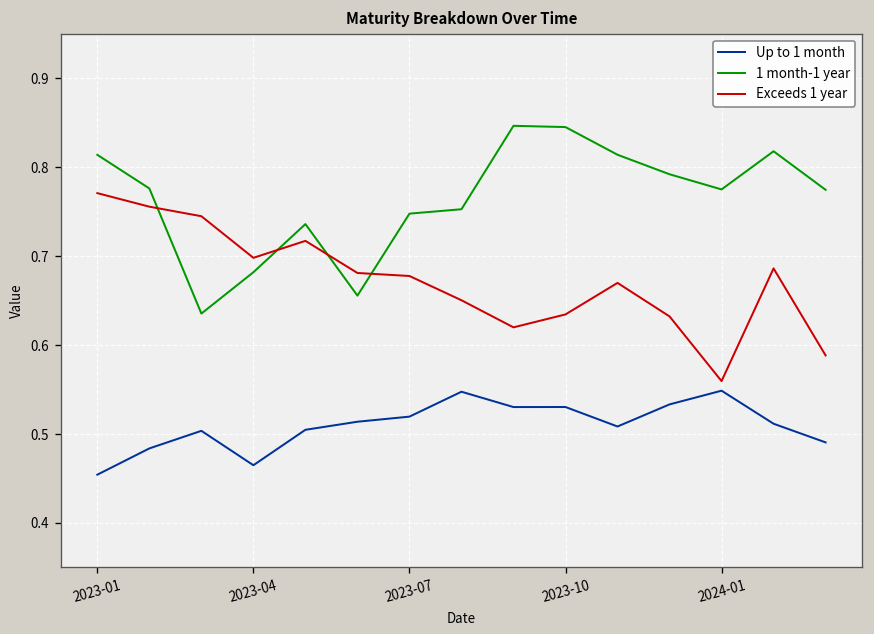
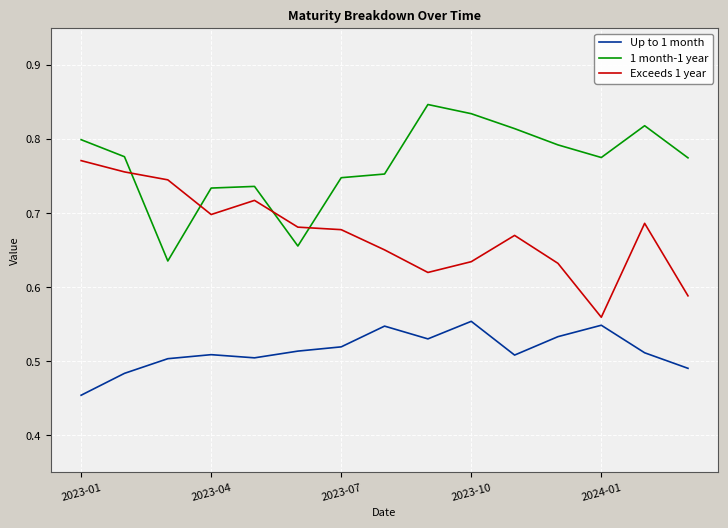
1 month-1 year, 2023-01: 0.81 -> 0.80
Up to 1 month, 2023-04: 0.46 -> 0.51
1 month-1 year, 2023-04: 0.68 -> 0.73
Up to 1 month, 2023-10: 0.53 -> 0.55
1 month-1 year, 2023-10: 0.85 -> 0.83
